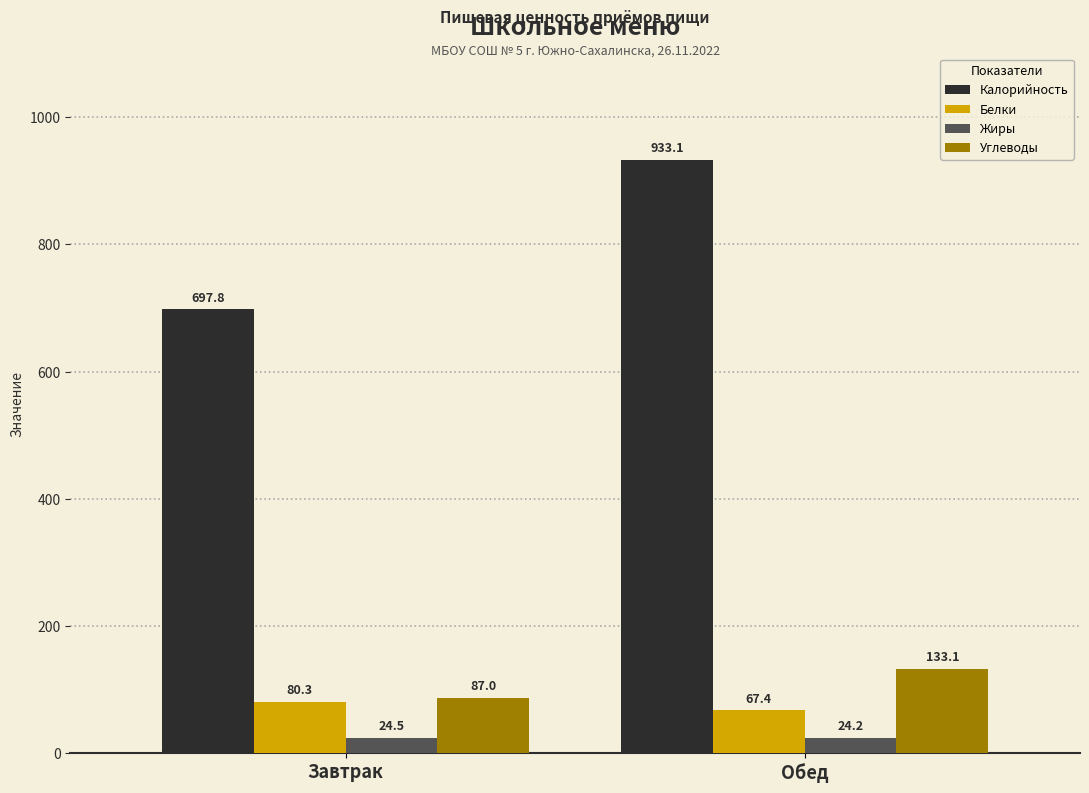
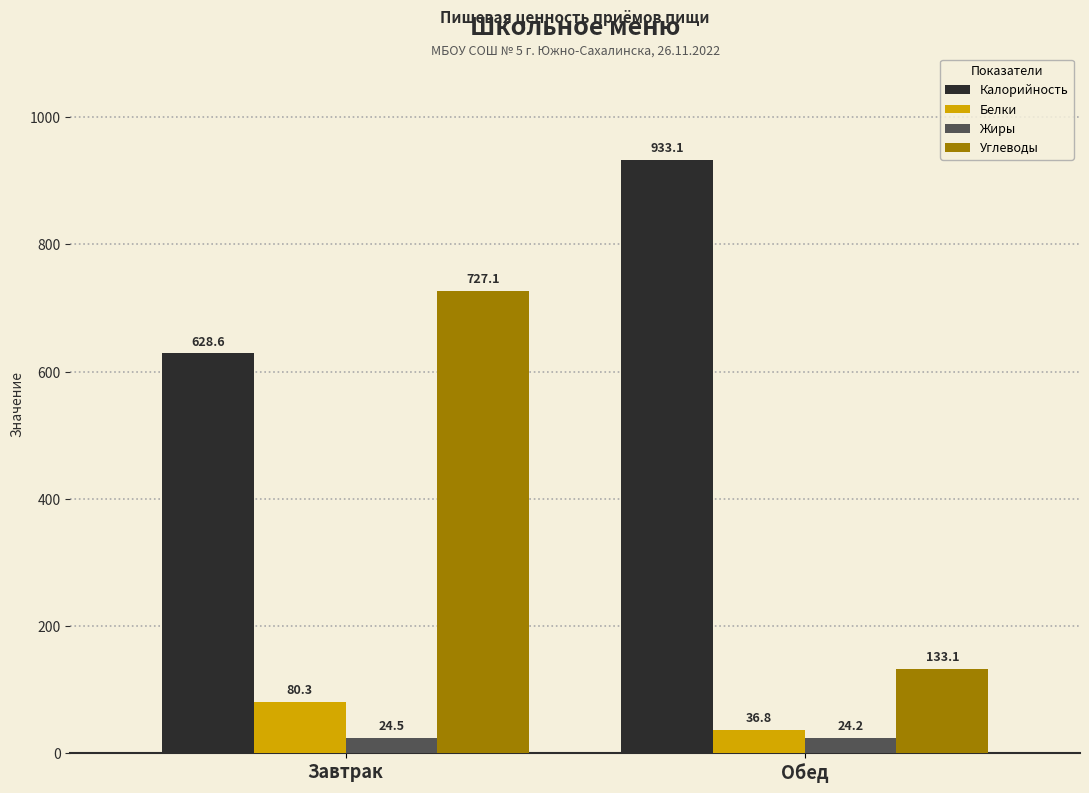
Калорийность, Завтрак: 697.8 -> 628.6
Углеводы, Завтрак: 87.0 -> 727.1
Белки, Обед: 67.4 -> 36.8
